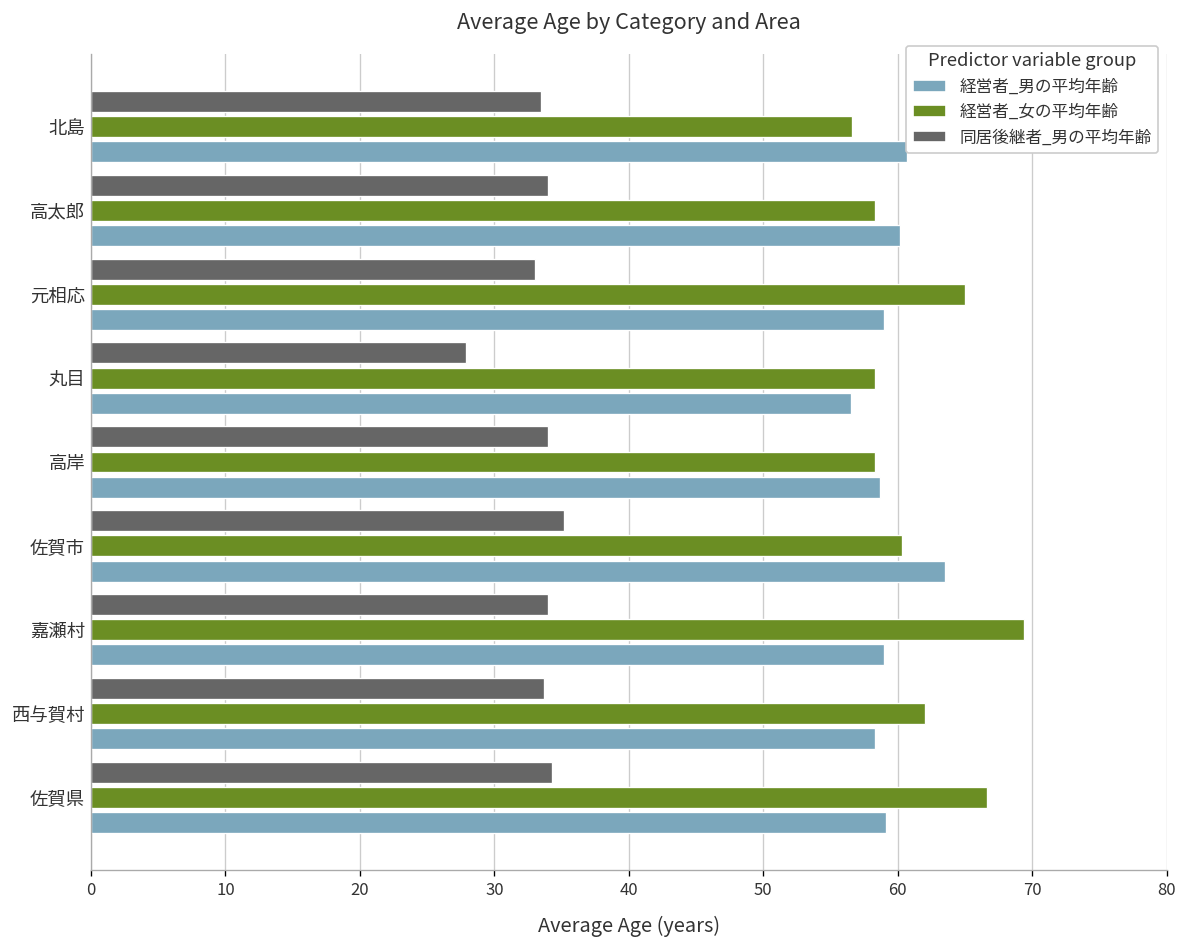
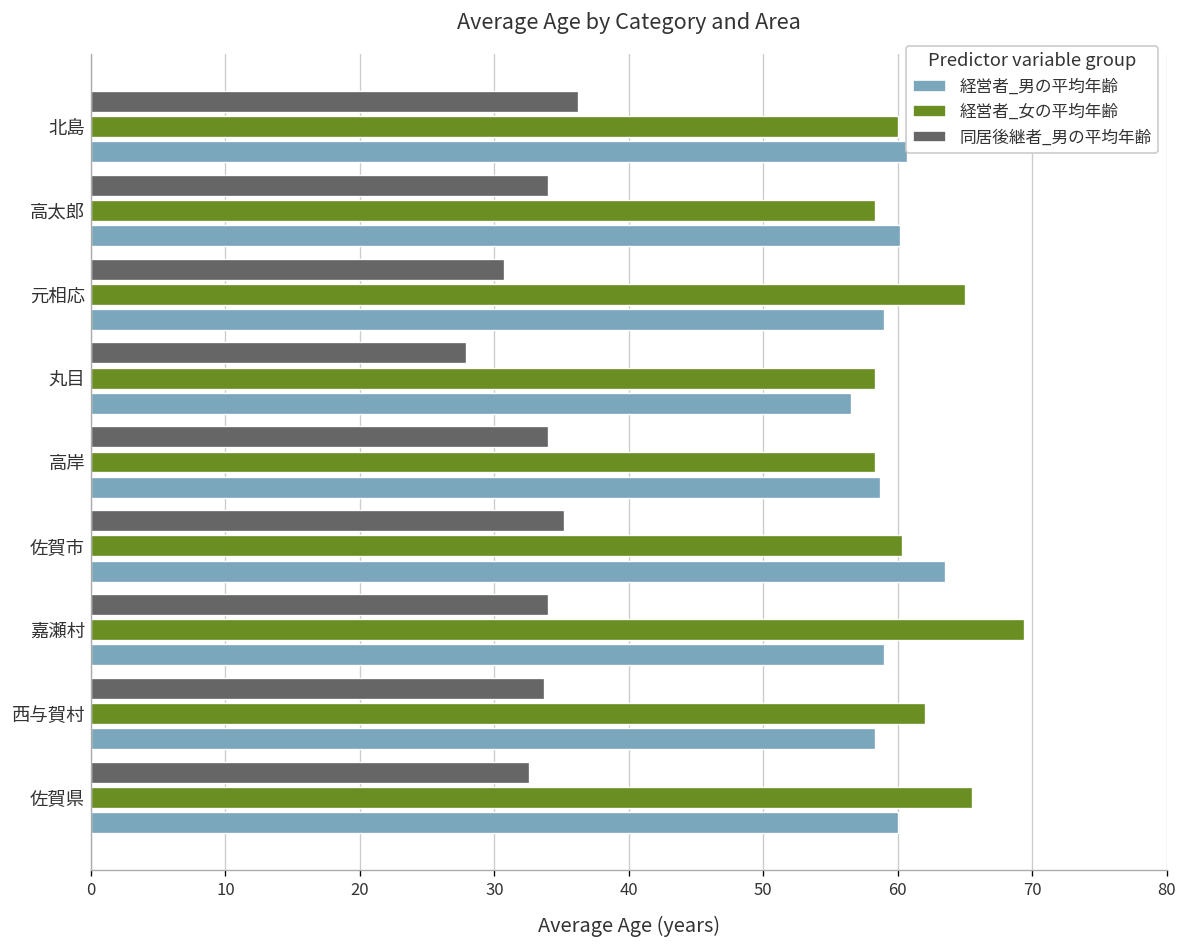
同居後継者_男の平均年齢, 北島: 33.5 -> 36.2
経営者_女の平均年齢, 北島: 56.6 -> 60.0
同居後継者_男の平均年齢, 元相応: 33.0 -> 30.7
同居後継者_男の平均年齢, 佐賀県: 34.3 -> 32.6
経営者_女の平均年齢, 佐賀県: 66.6 -> 65.5
経営者_男の平均年齢, 佐賀県: 59.1 -> 60.0
